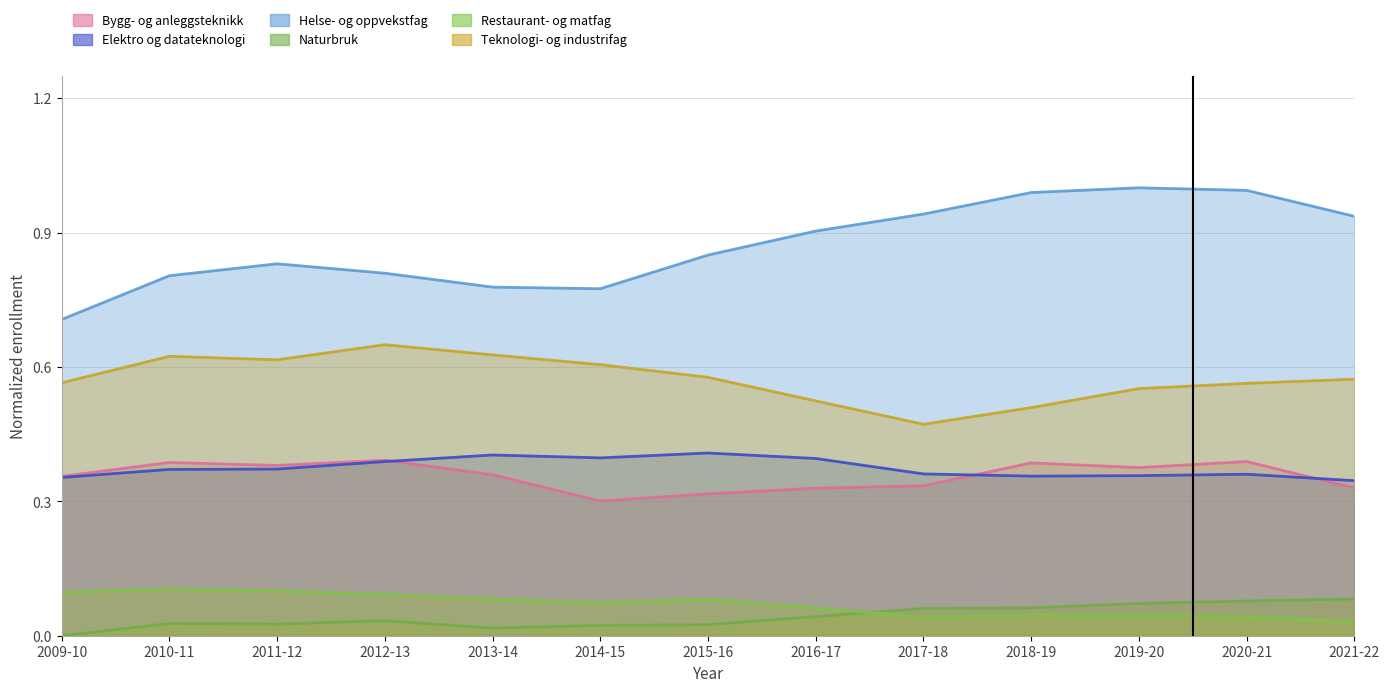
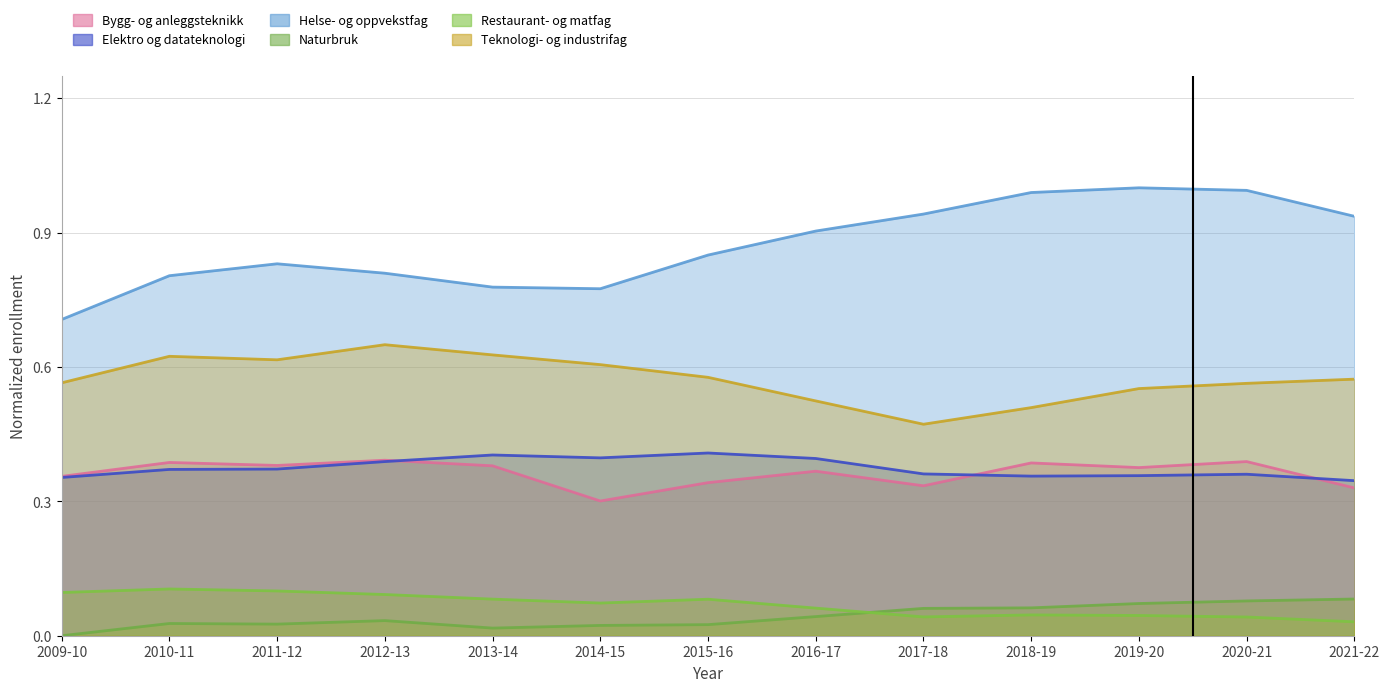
Bygg- og anleggsteknikk, 2013-14: 0.36 -> 0.38
Bygg- og anleggsteknikk, 2015-16: 0.32 -> 0.34
Bygg- og anleggsteknikk, 2016-17: 0.33 -> 0.37
